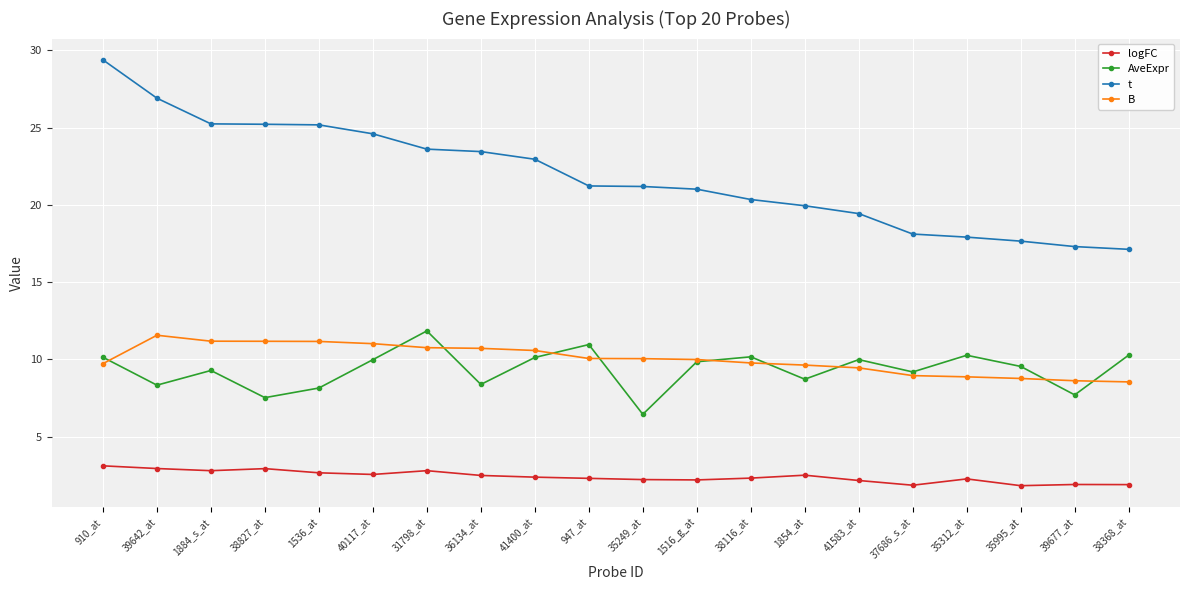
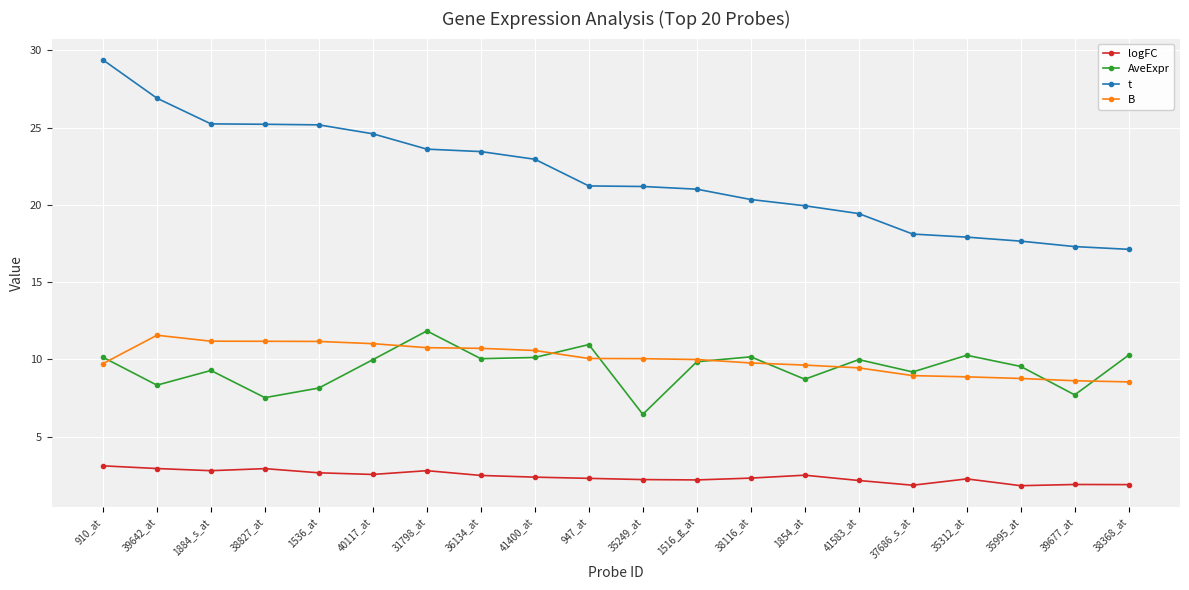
AveExpr, 36134_at: 8.4 -> 10.0
